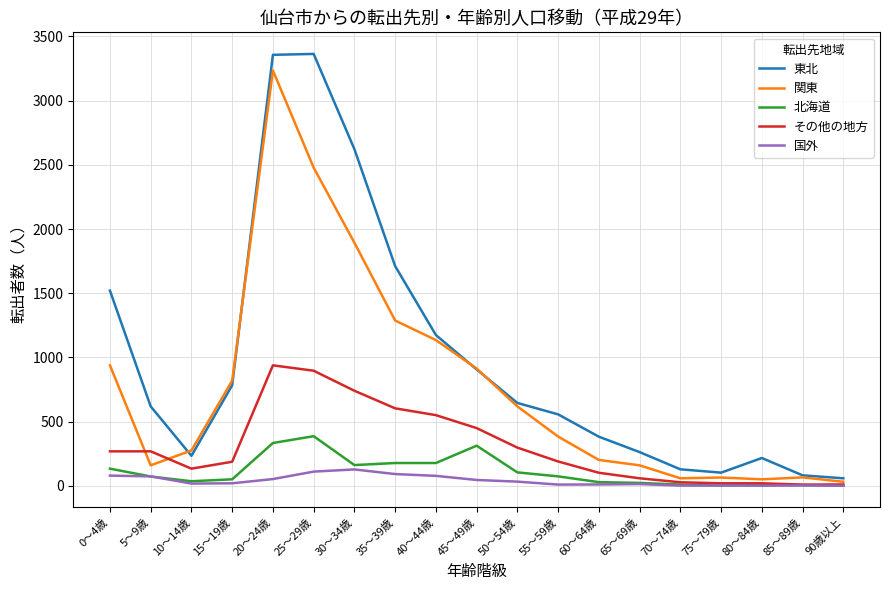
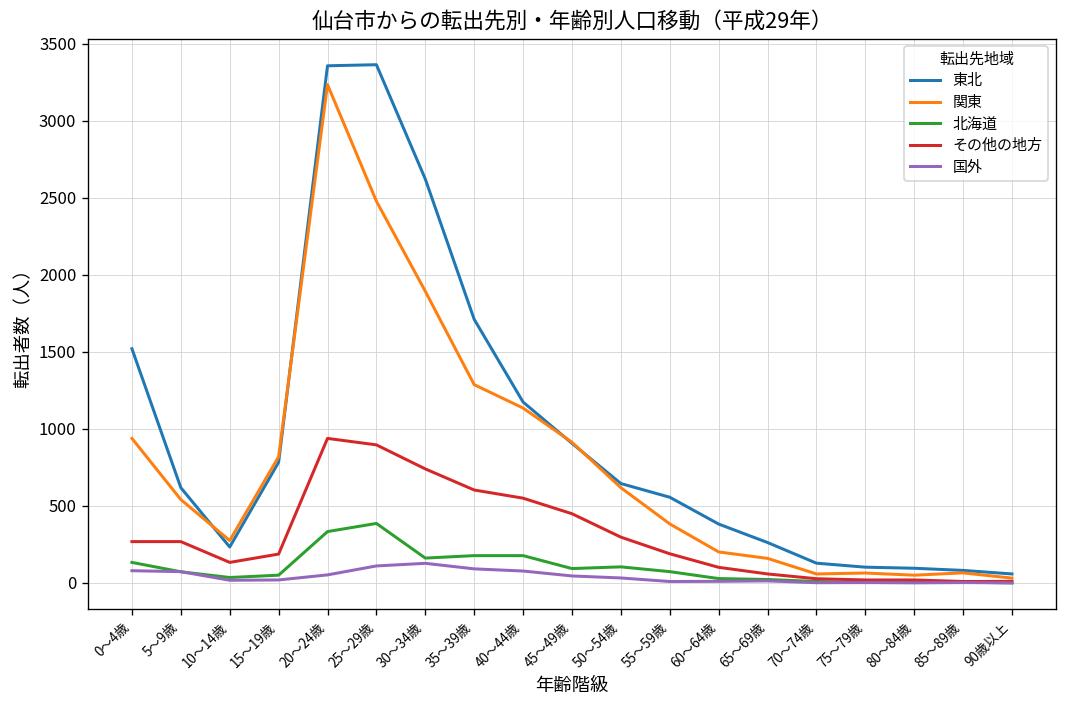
関東, 5～9歳: 160 -> 540
北海道, 45～49歳: 310 -> 90
東北, 80～84歳: 220 -> 100
